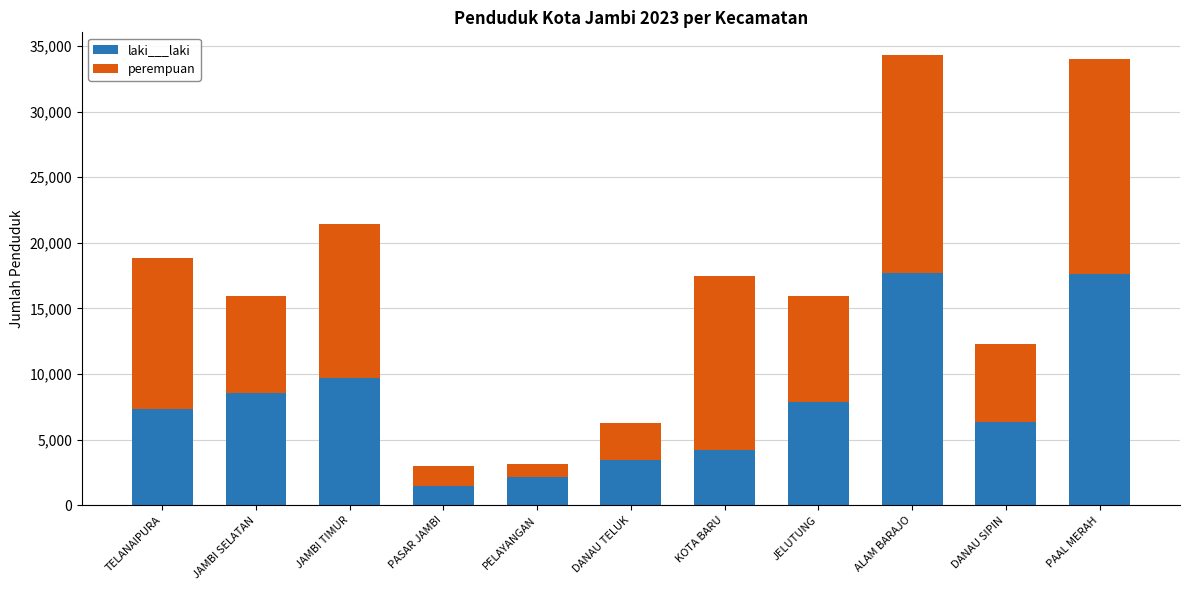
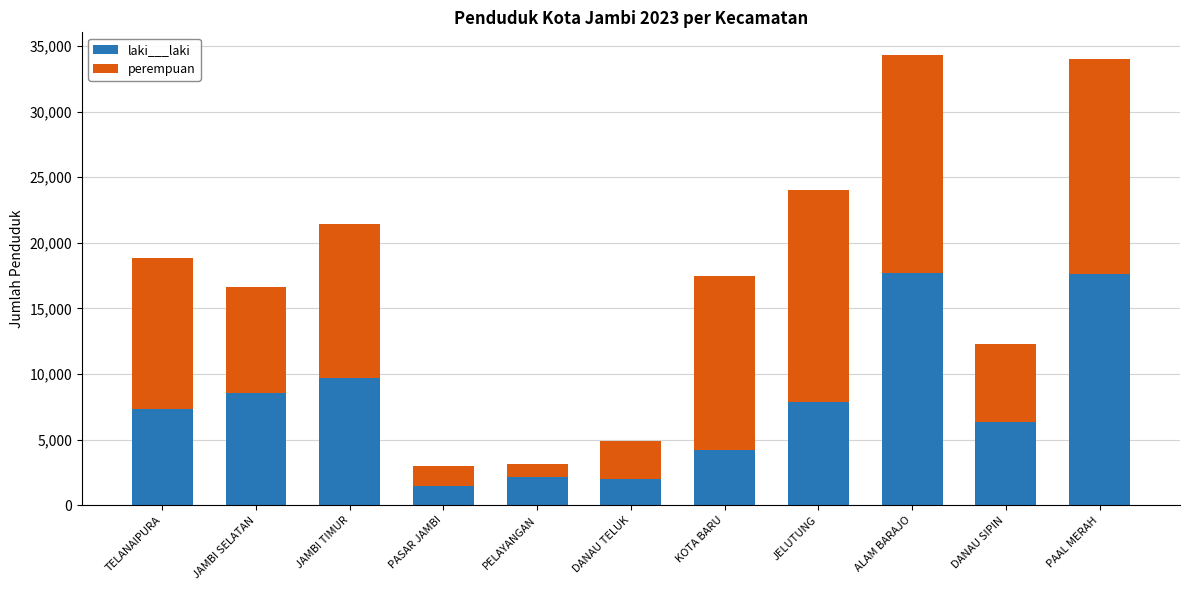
perempuan, JAMBI SELATAN: 7,400 -> 8,100
laki___laki, DANAU TELUK: 3,400 -> 2,000
perempuan, JELUTUNG: 8,100 -> 16,100
